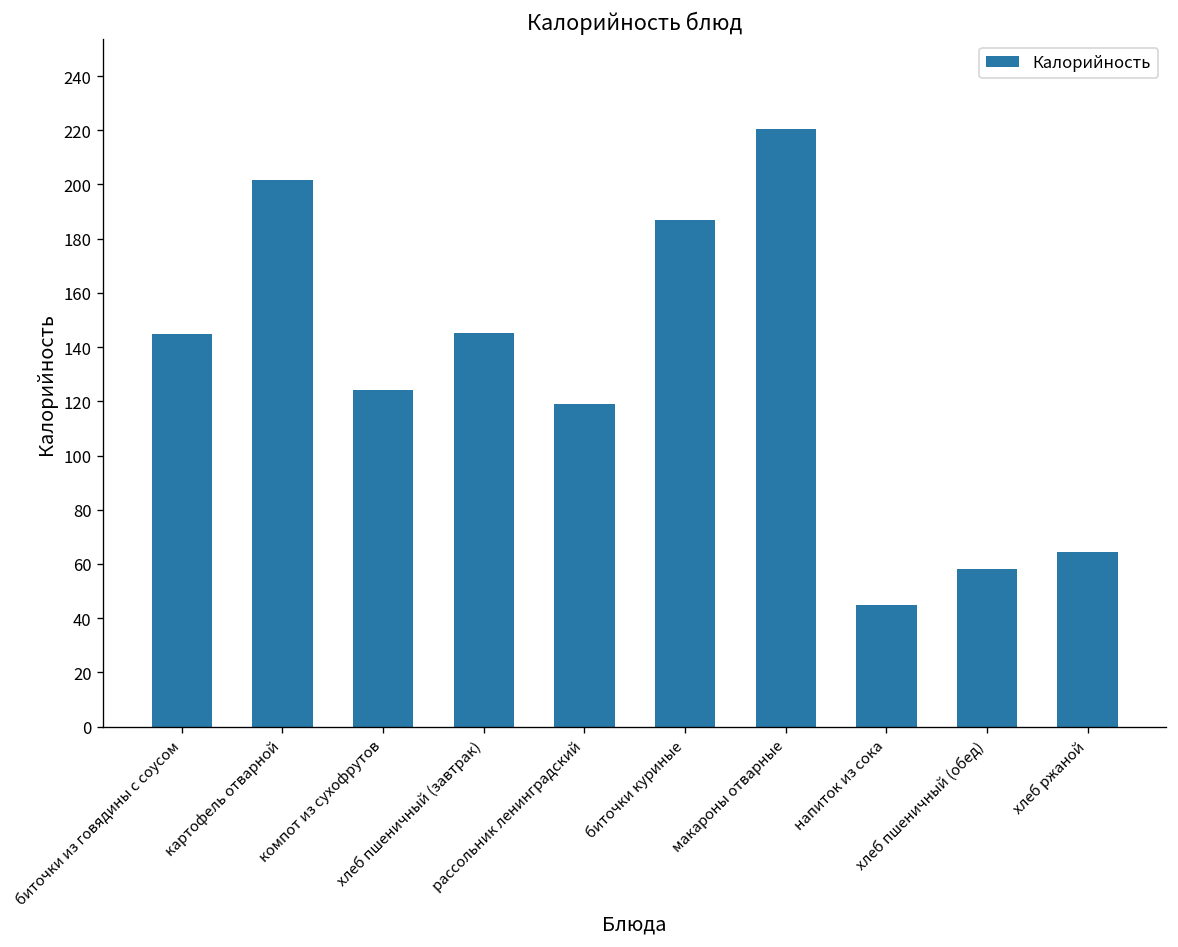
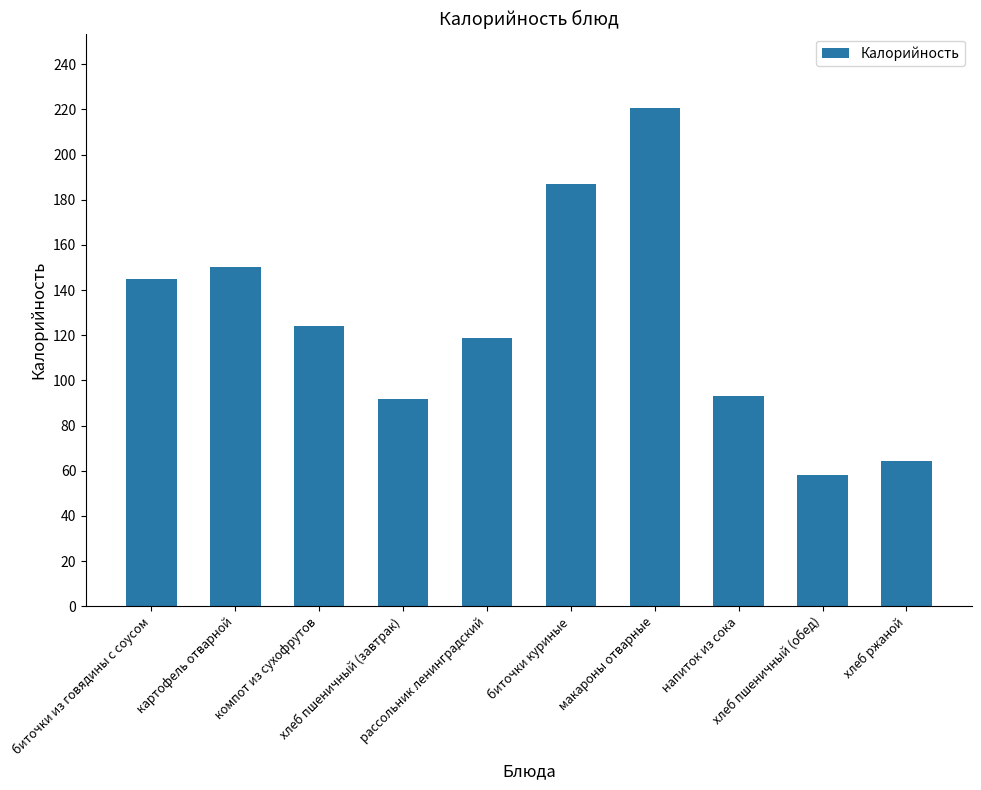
картофель отварной: 202 -> 150
хлеб пшеничный (завтрак): 145 -> 92
напиток из сока: 45 -> 93
